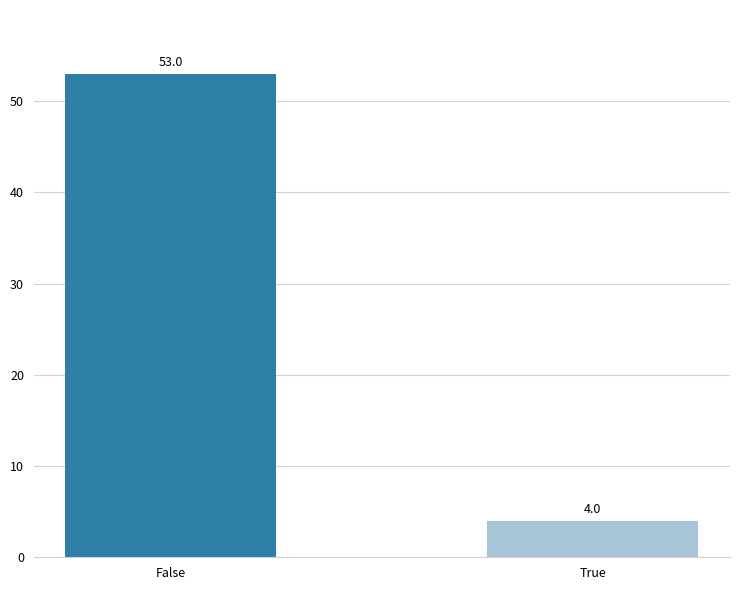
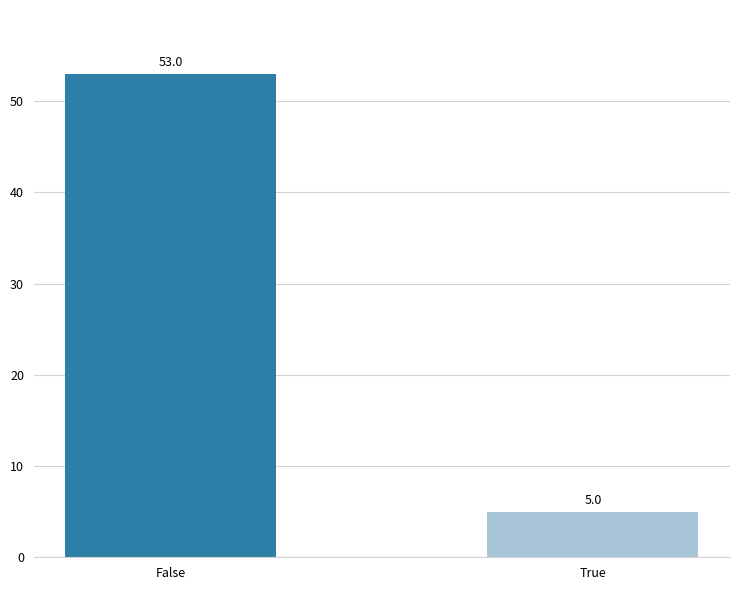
True: 4.0 -> 5.0
